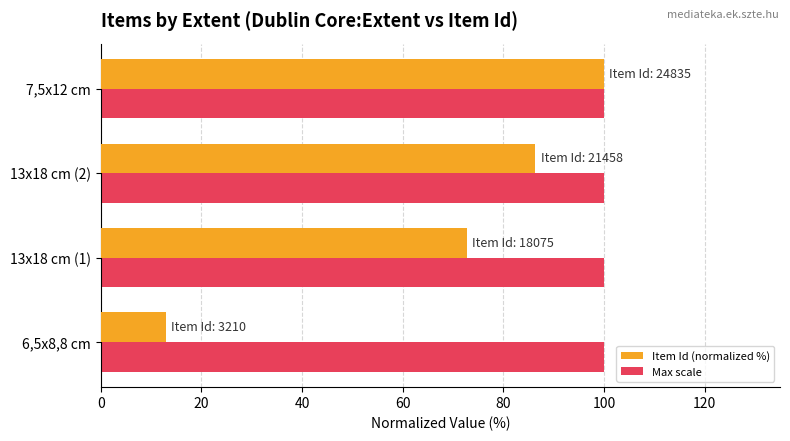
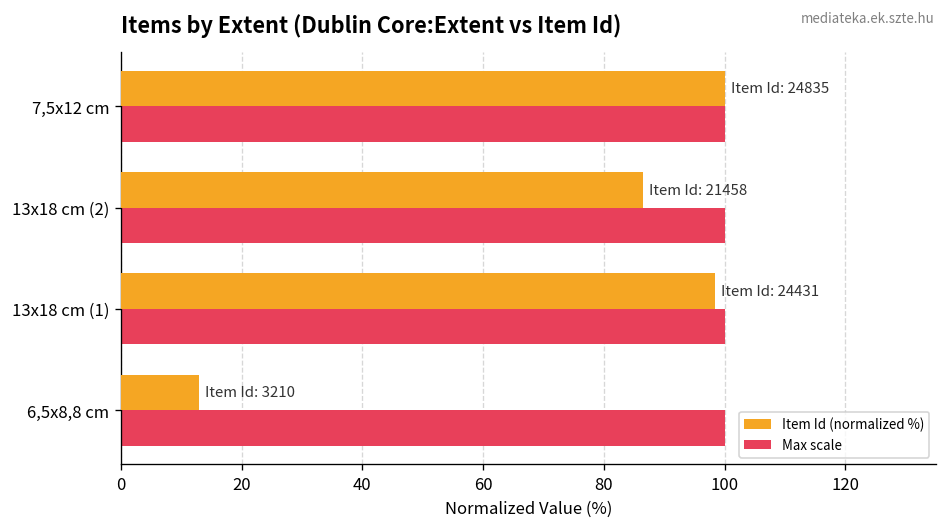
Item Id (normalized %), 13x18 cm (1): 18075 -> 24431
